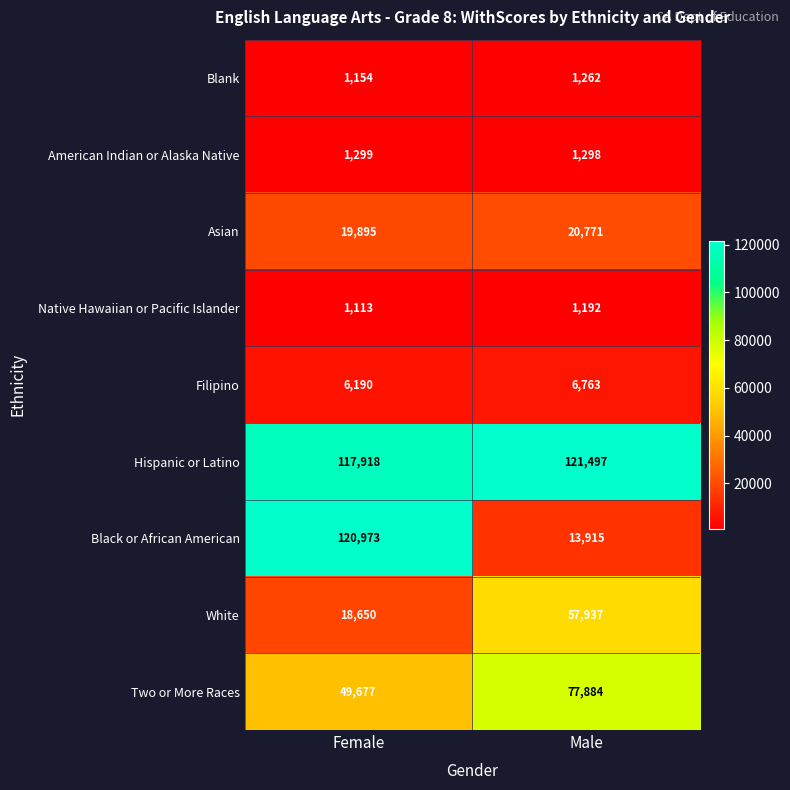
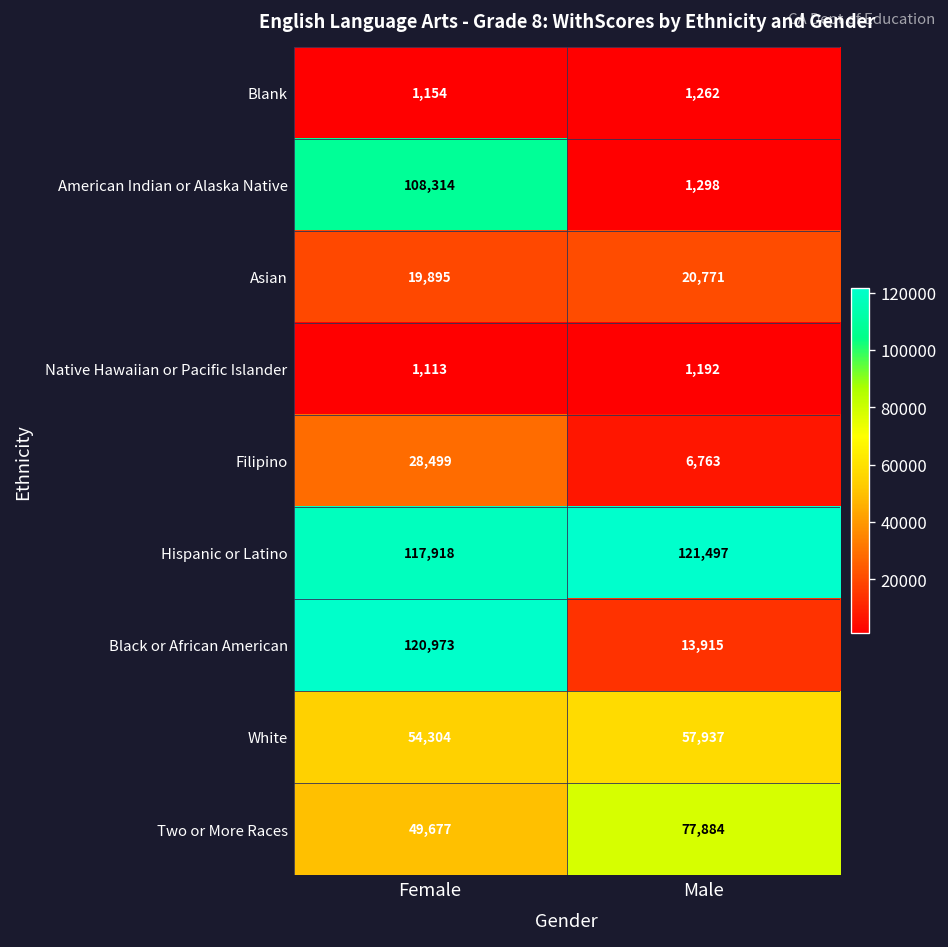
American Indian or Alaska Native, Female: 1,299 -> 108,314
Filipino, Female: 6,190 -> 28,499
White, Female: 18,650 -> 54,304
